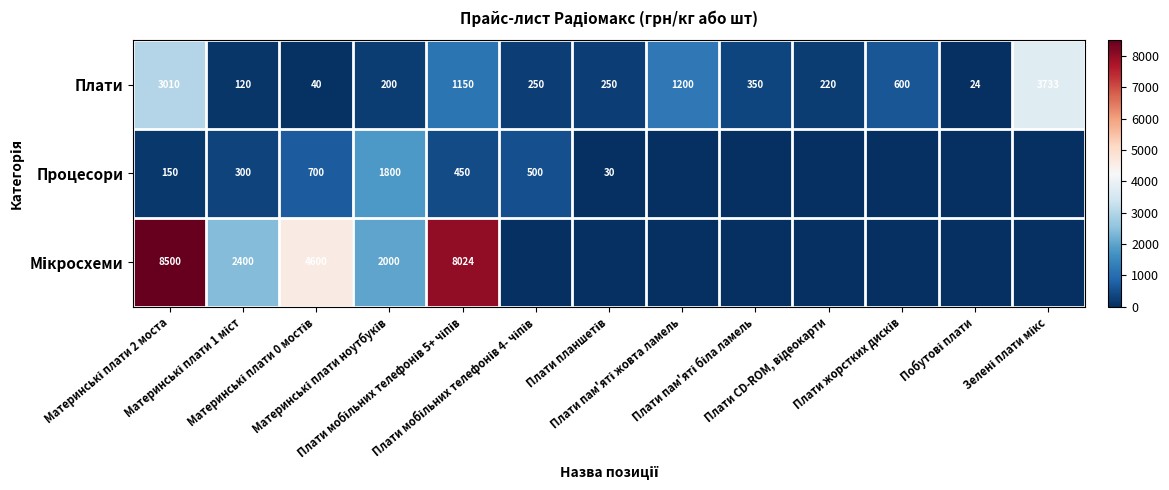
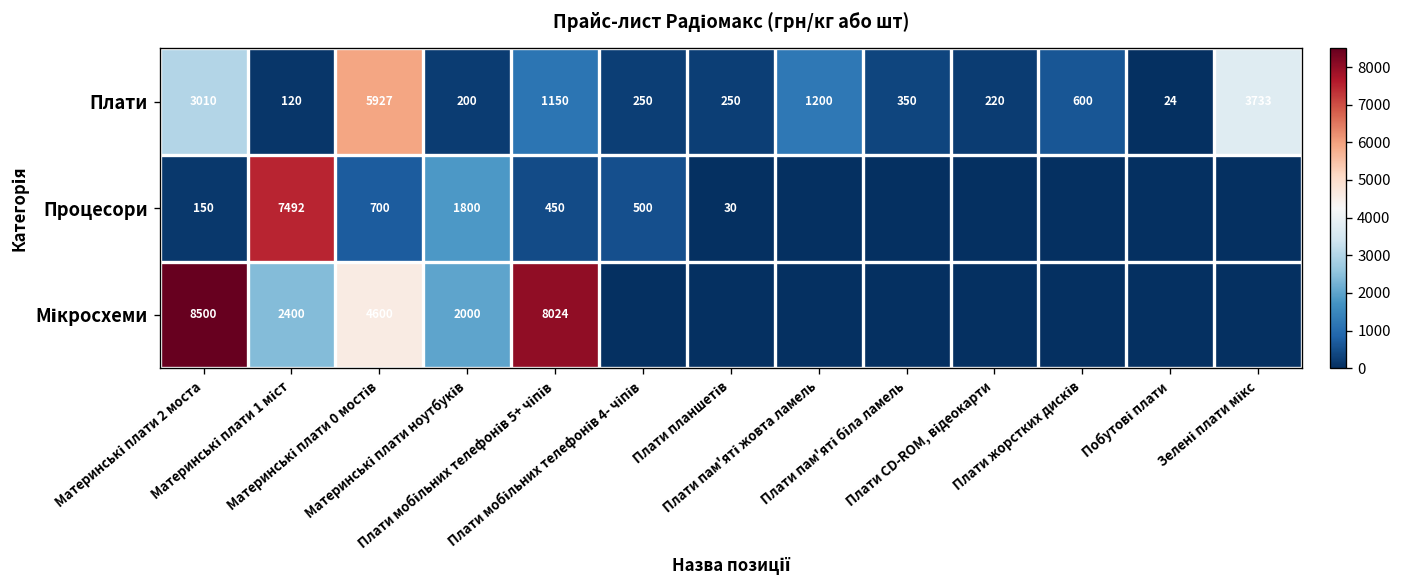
Плати, Материнські плати 0 мостів: 40 -> 5927
Процесори, Материнські плати 1 міст: 300 -> 7492
